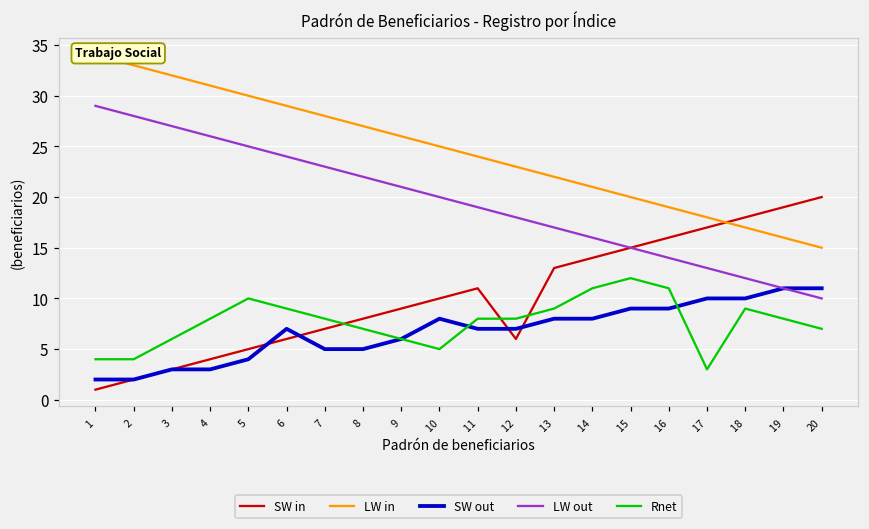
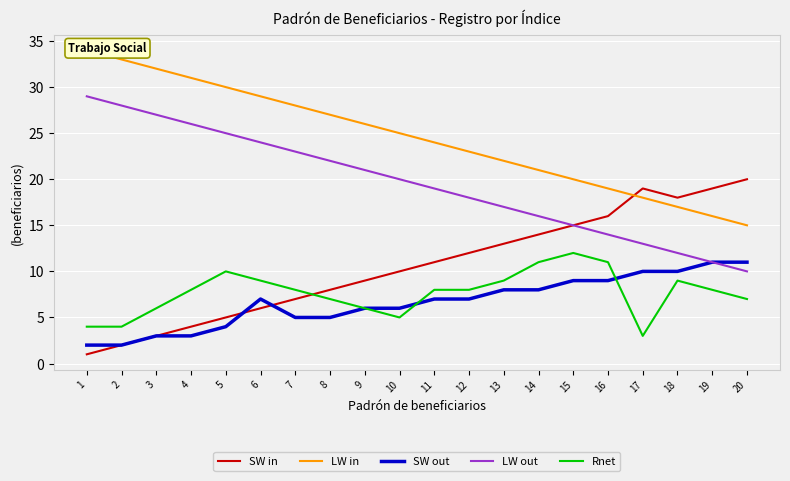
SW out, 10: 8 -> 6
SW in, 12: 6 -> 12
SW in, 17: 17 -> 19
